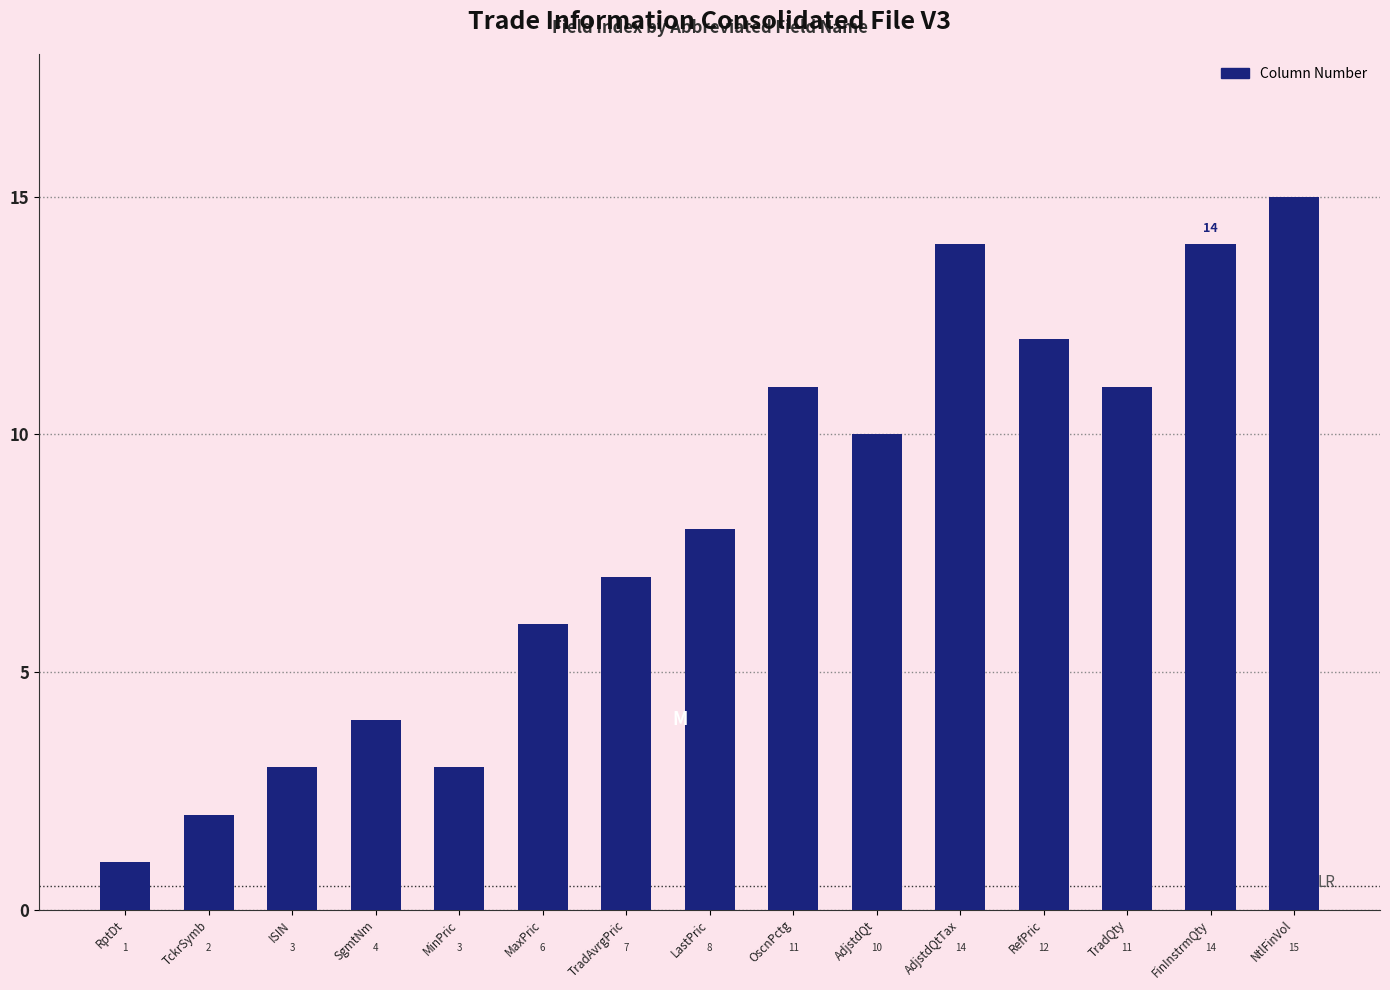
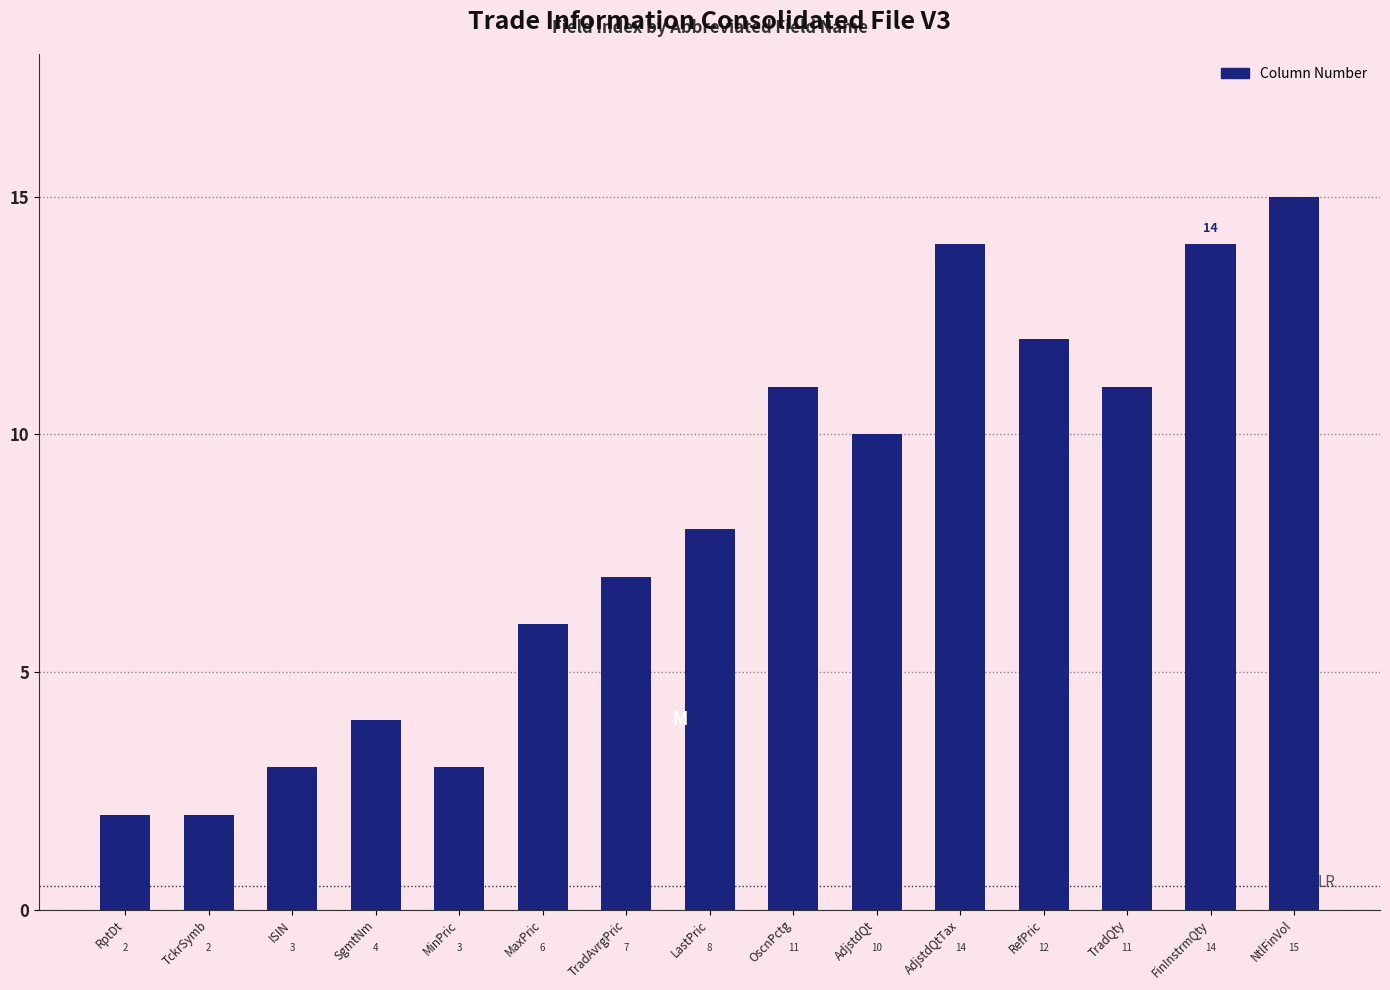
RptDt: 1 -> 2
